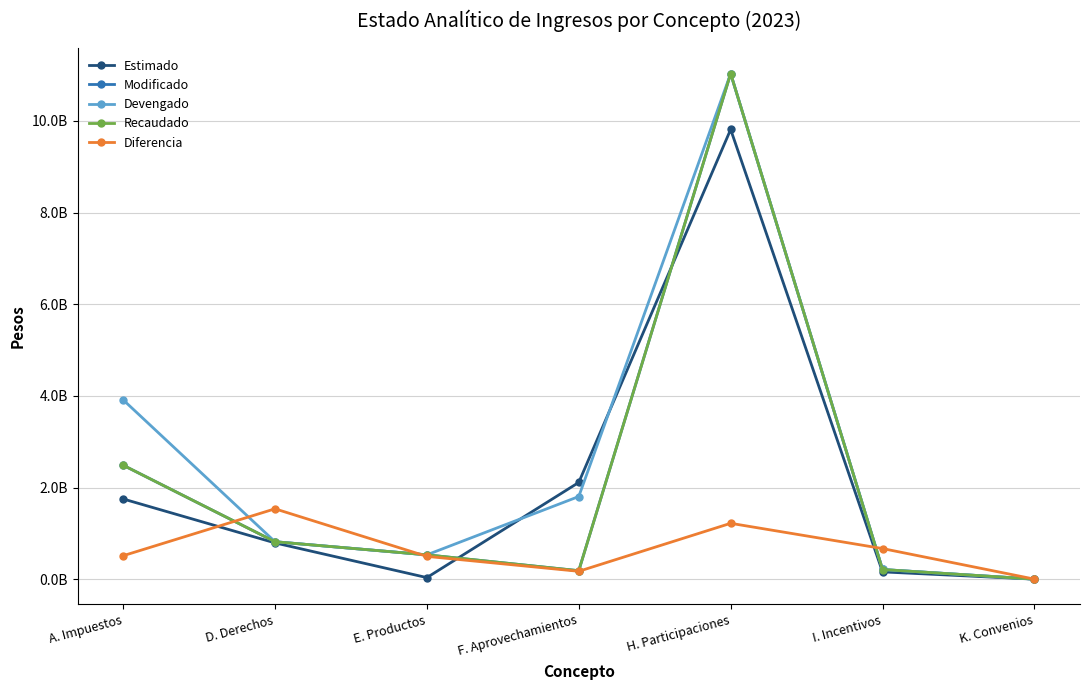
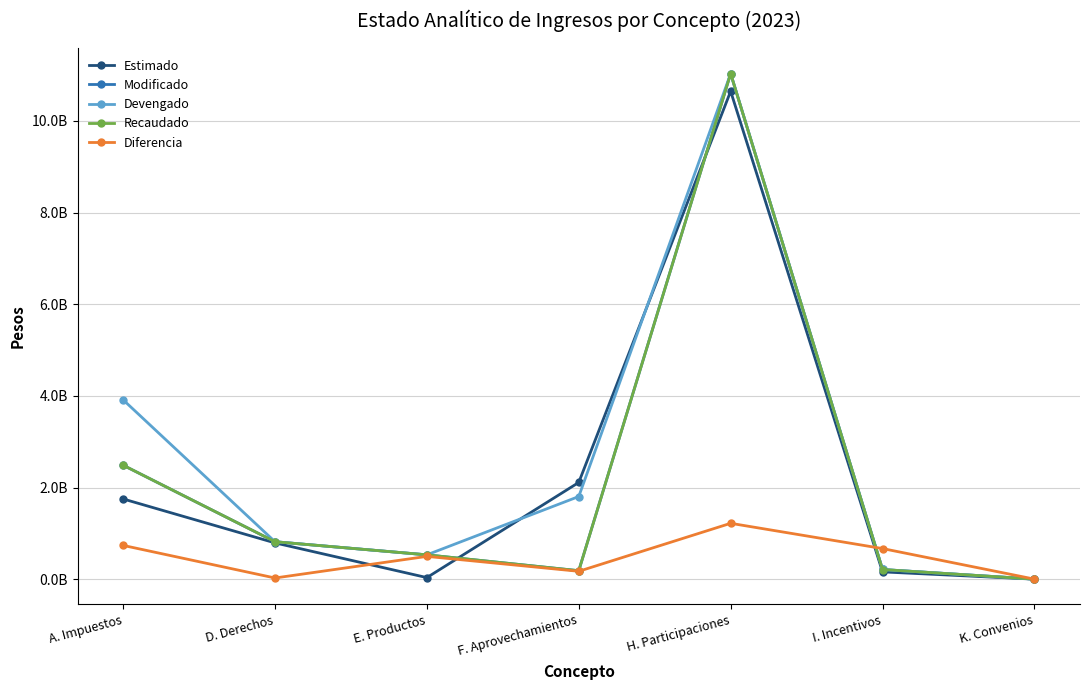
Diferencia, A. Impuestos: 500000000 -> 700000000
Diferencia, D. Derechos: 1500000000 -> 0
Estimado, H. Participaciones: 9800000000 -> 10600000000
